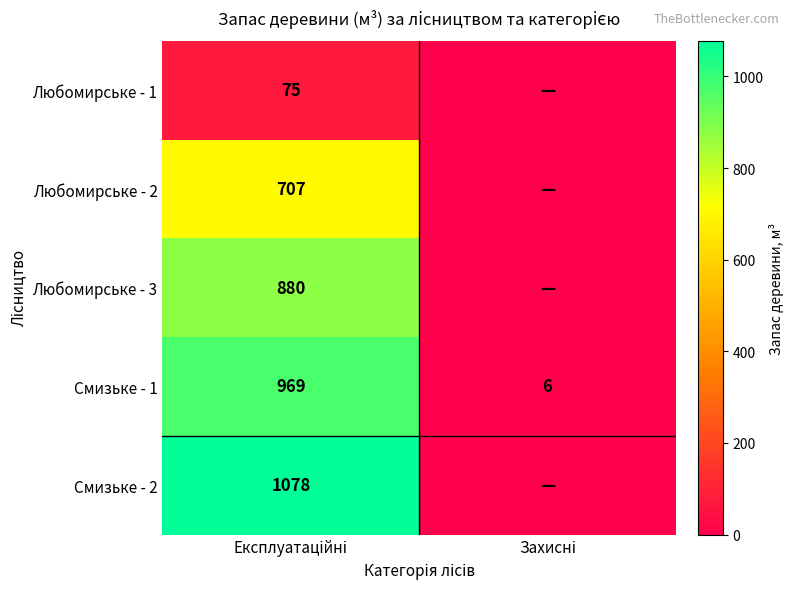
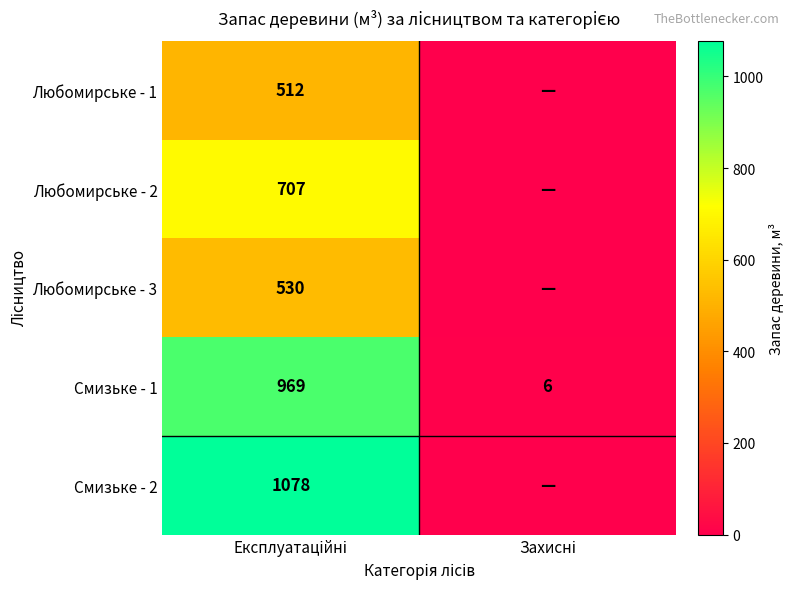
Любомирське - 1, Експлуатаційні: 75 -> 512
Любомирське - 3, Експлуатаційні: 880 -> 530
